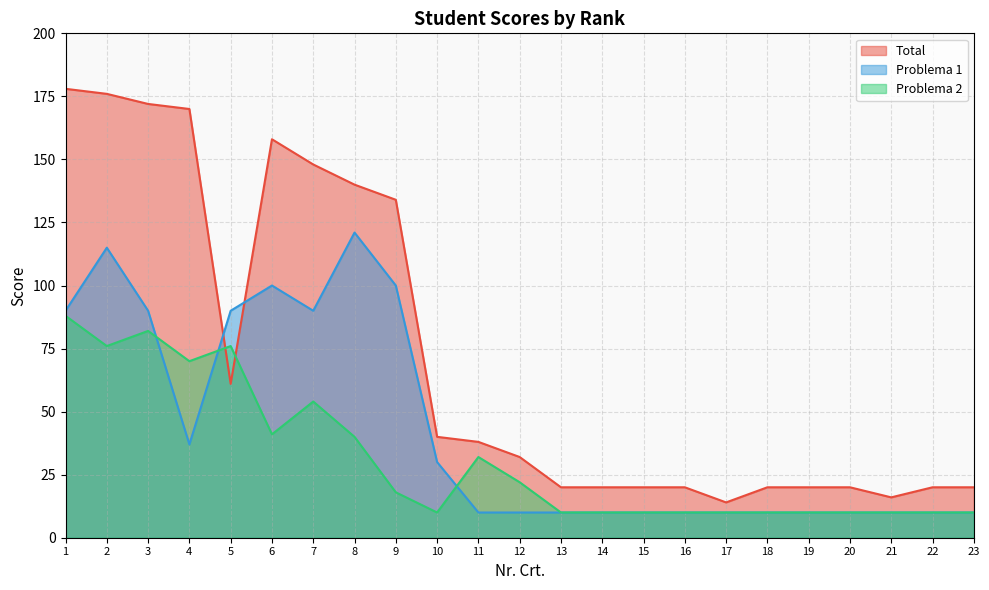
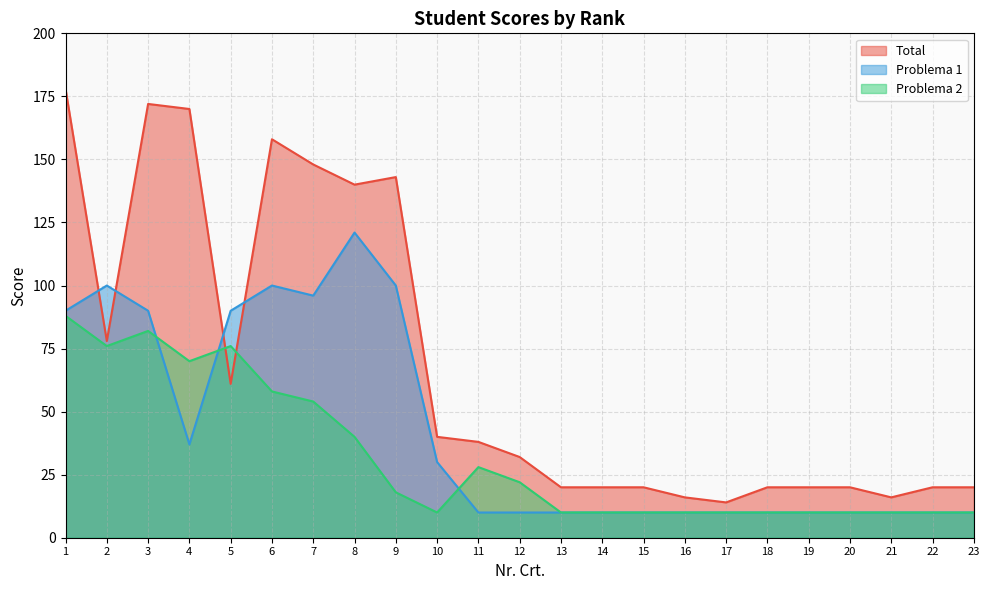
Total, 2: 176 -> 78
Problema 1, 2: 115 -> 100
Problema 2, 6: 41 -> 58
Problema 1, 7: 90 -> 96
Total, 9: 134 -> 143
Problema 2, 11: 32 -> 28
Total, 16: 20 -> 16
